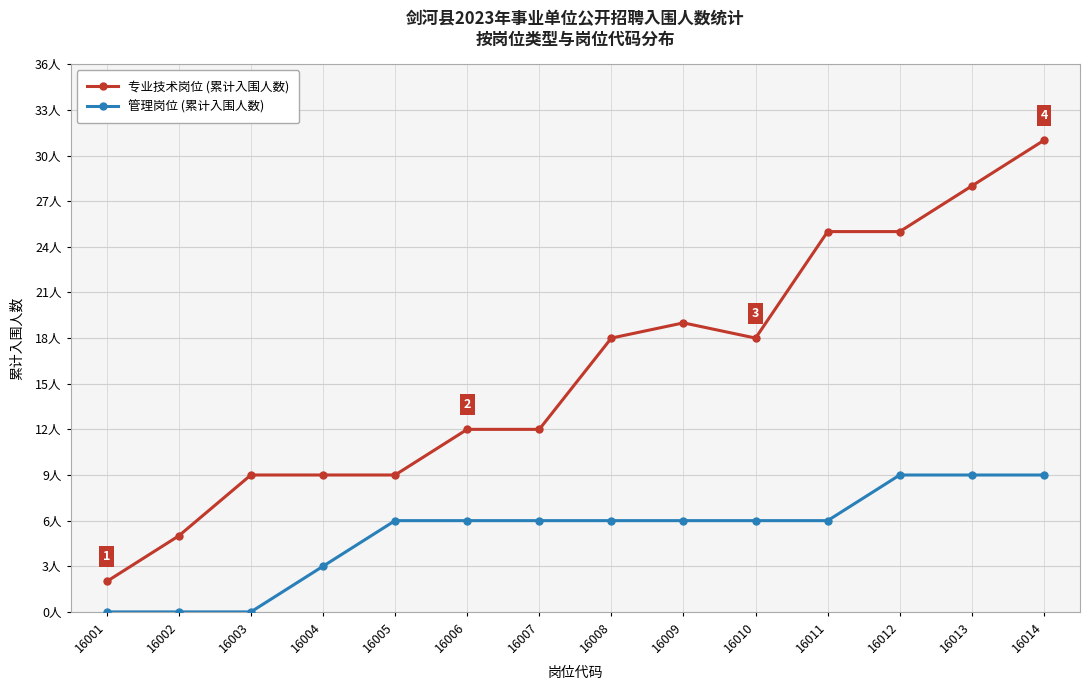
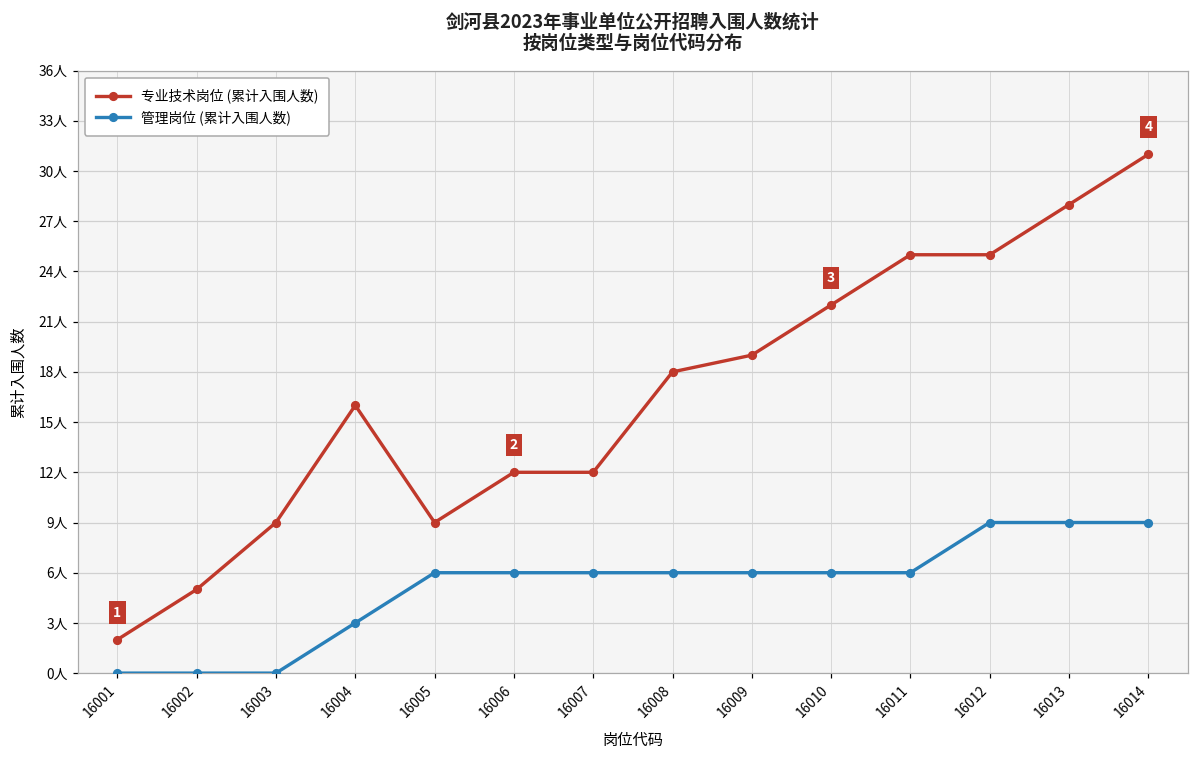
专业技术岗位 (累计入围人数), 16004: 9人 -> 16人
专业技术岗位 (累计入围人数), 16010: 18人 -> 22人
